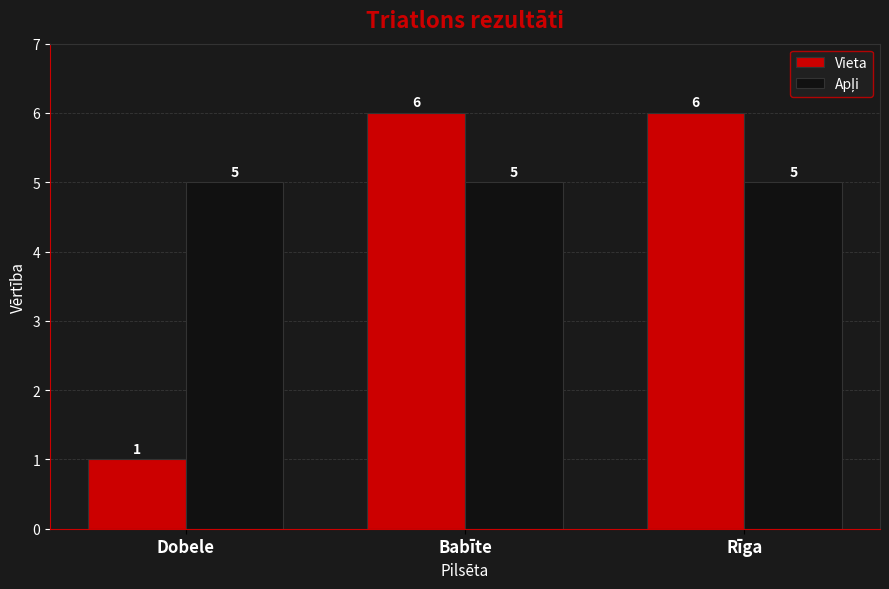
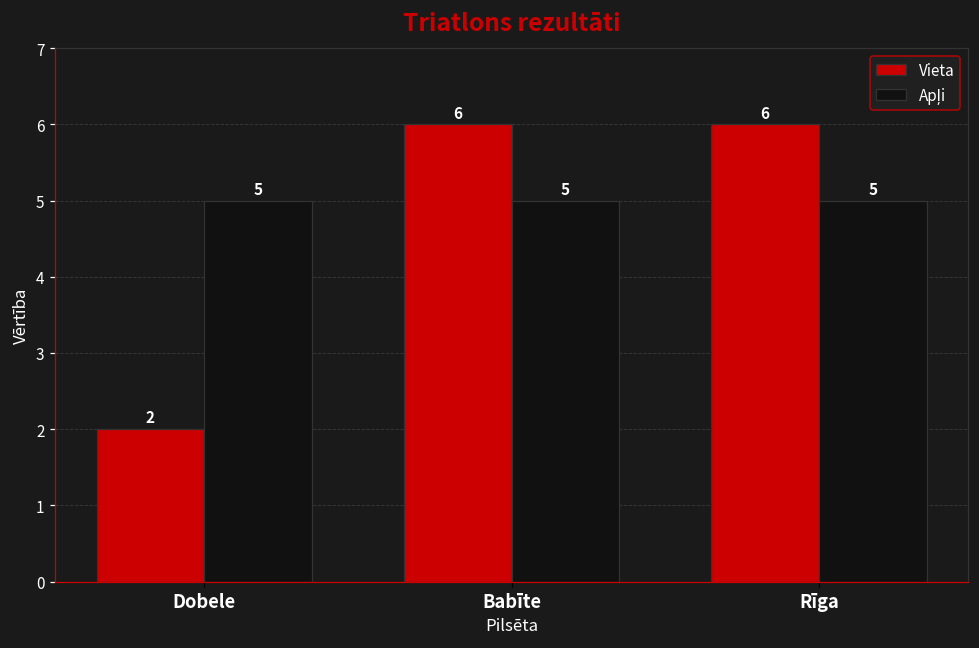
Vieta, Dobele: 1 -> 2
